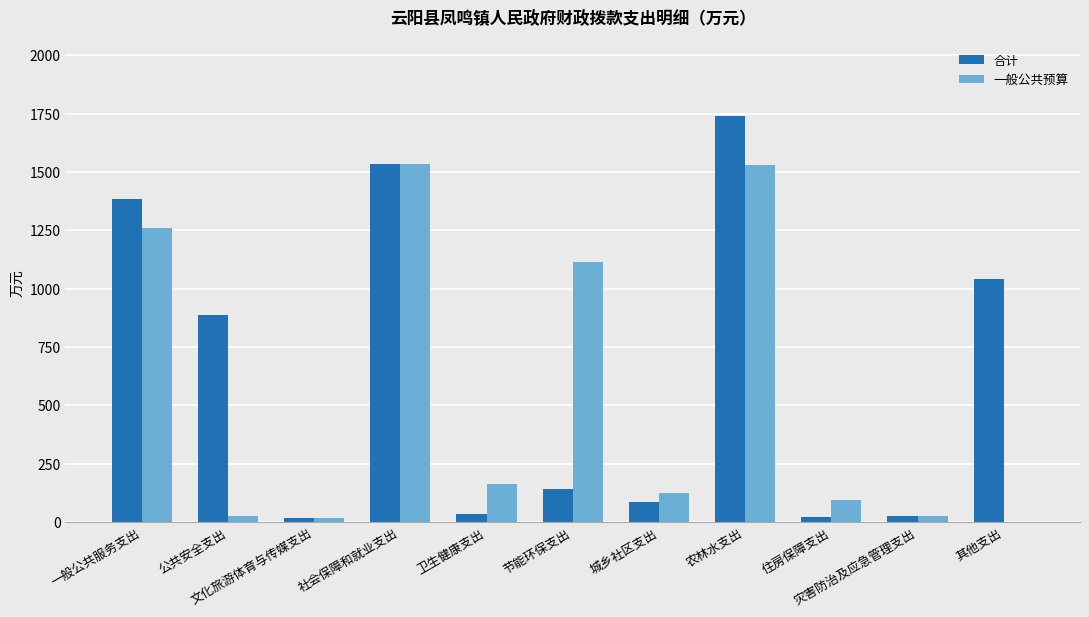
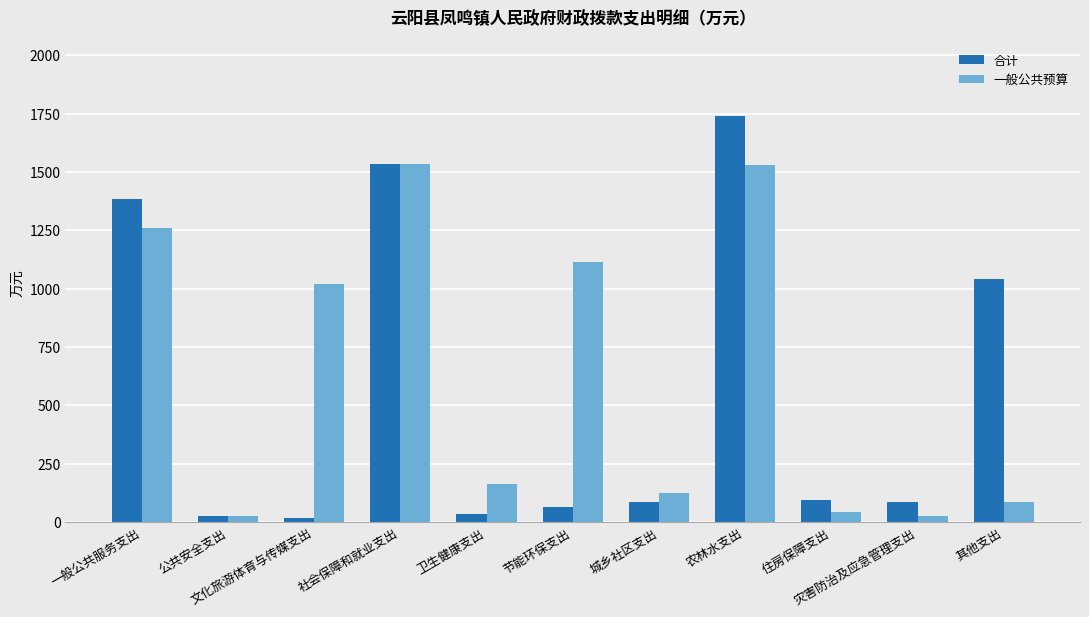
合计, 公共安全支出: 890 -> 20
一般公共预算, 文化旅游体育与传媒支出: 20 -> 1020
合计, 节能环保支出: 140 -> 70
合计, 住房保障支出: 20 -> 100
一般公共预算, 住房保障支出: 100 -> 40
合计, 灾害防治及应急管理支出: 30 -> 90
一般公共预算, 其他支出: 0 -> 90
